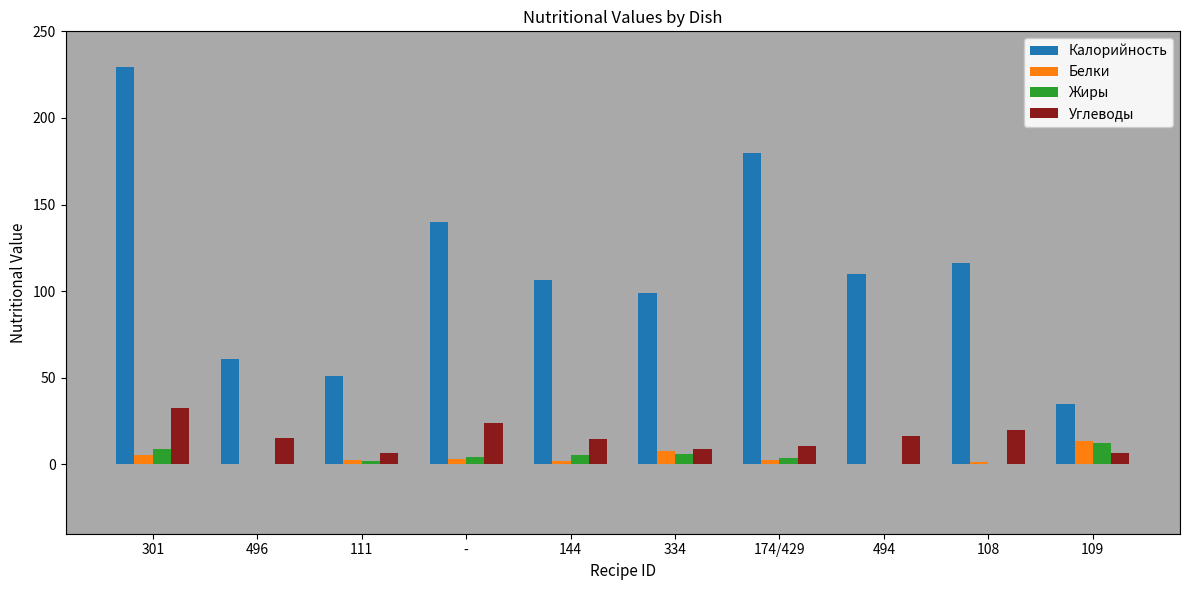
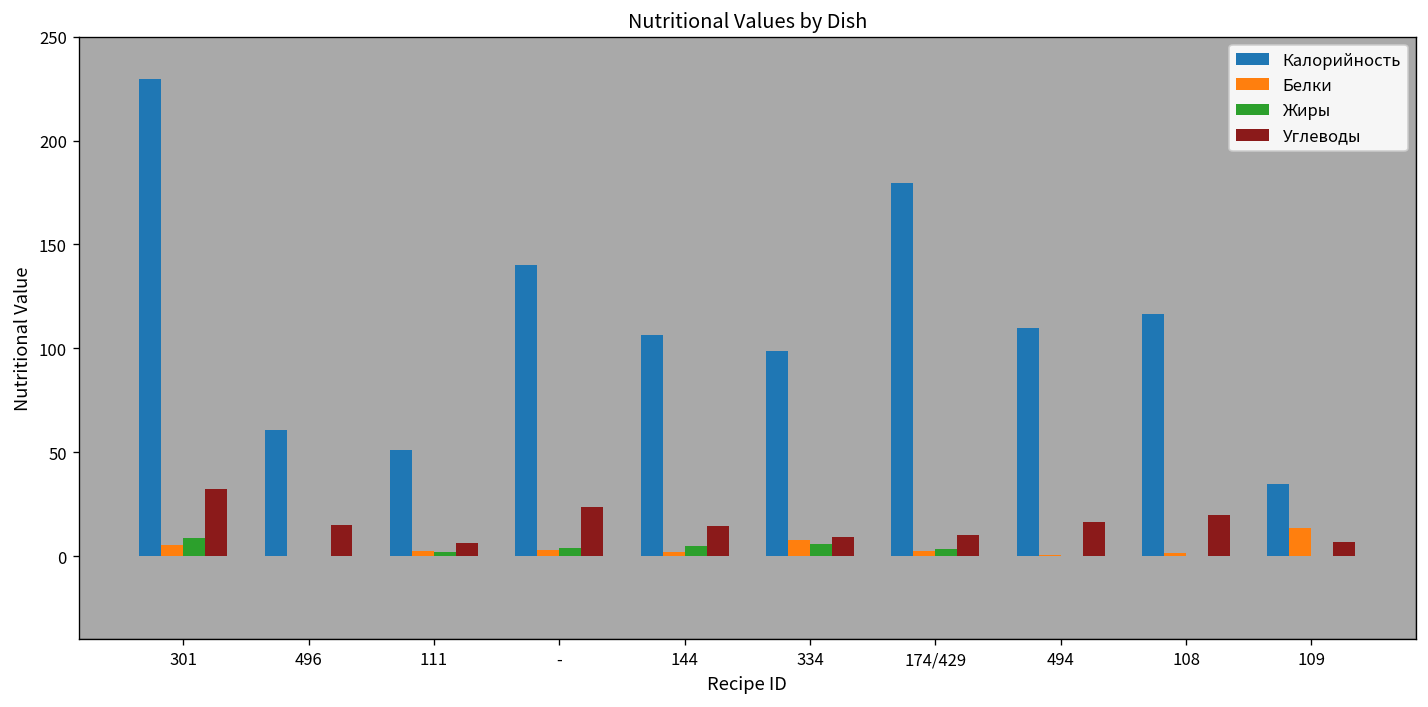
Жиры, 109: 12 -> 0
